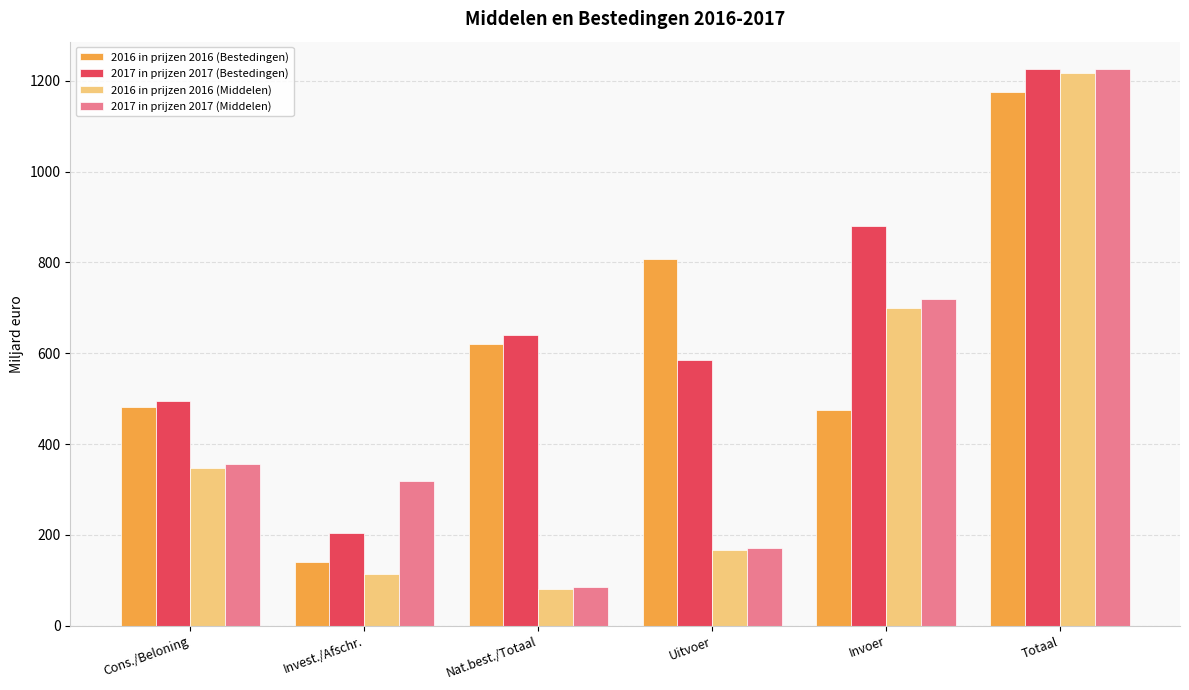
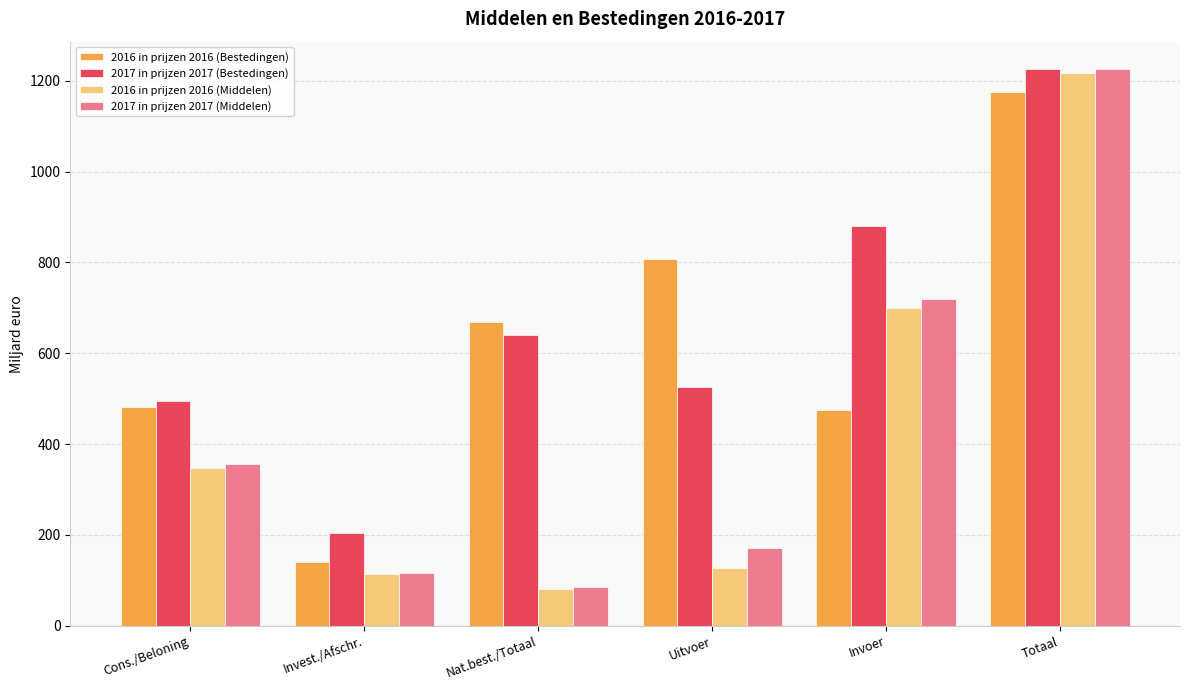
2017 in prijzen 2017 (Middelen), Invest./Afschr.: 320 -> 120
2016 in prijzen 2016 (Bestedingen), Nat.best./Totaal: 620 -> 670
2017 in prijzen 2017 (Bestedingen), Uitvoer: 580 -> 530
2016 in prijzen 2016 (Middelen), Uitvoer: 170 -> 130
